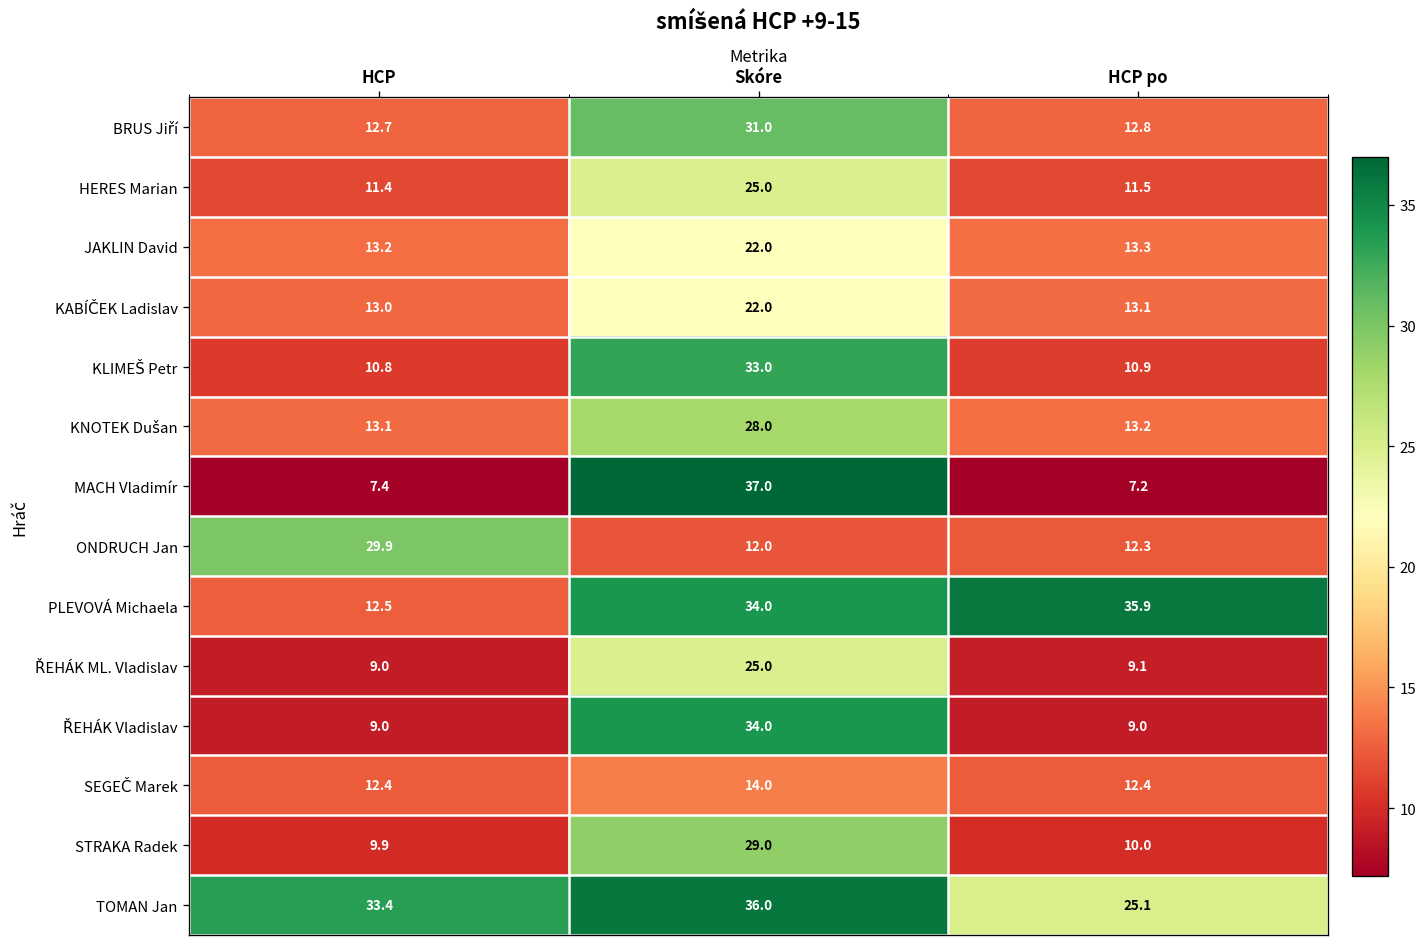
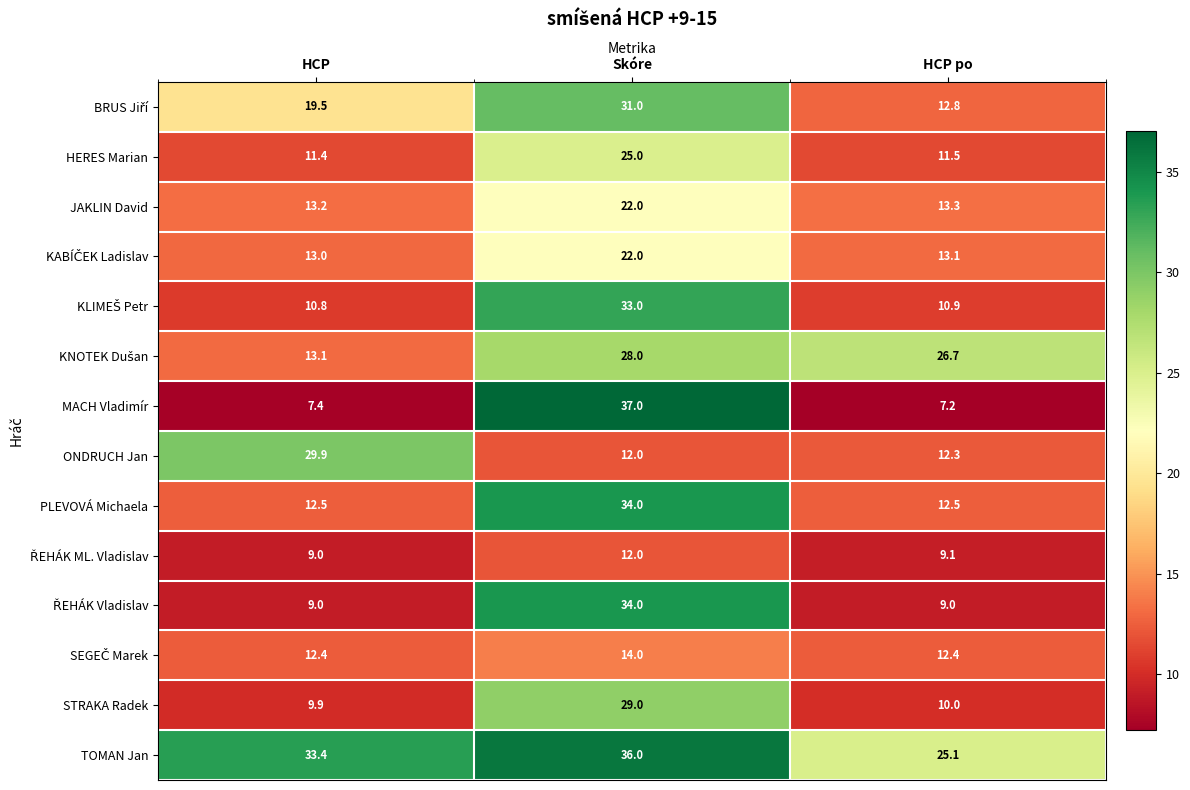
BRUS Jiří, HCP: 12.7 -> 19.5
KNOTEK Dušan, HCP po: 13.2 -> 26.7
PLEVOVÁ Michaela, HCP po: 35.9 -> 12.5
ŘEHÁK ML. Vladislav, Skóre: 25.0 -> 12.0
